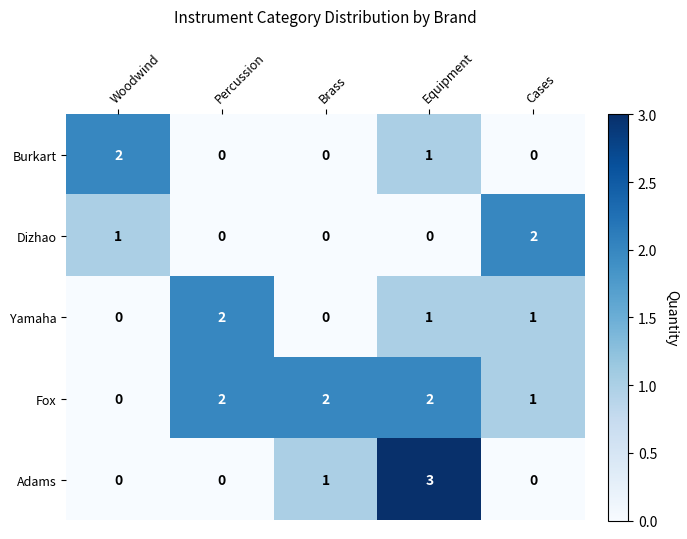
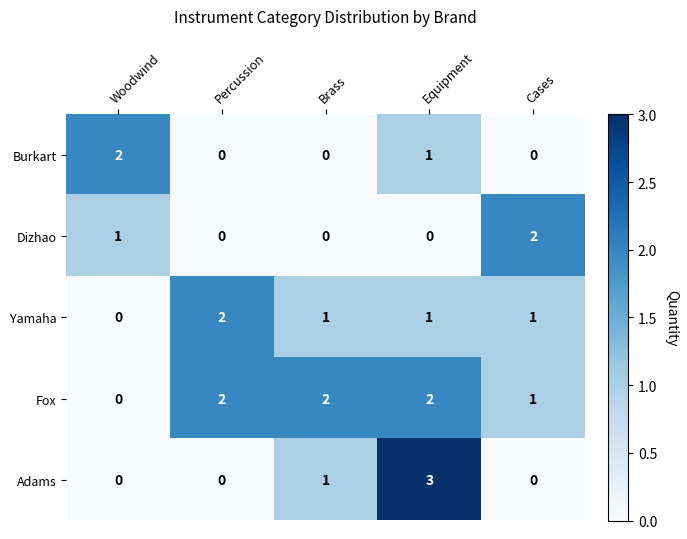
Yamaha, Brass: 0 -> 1
